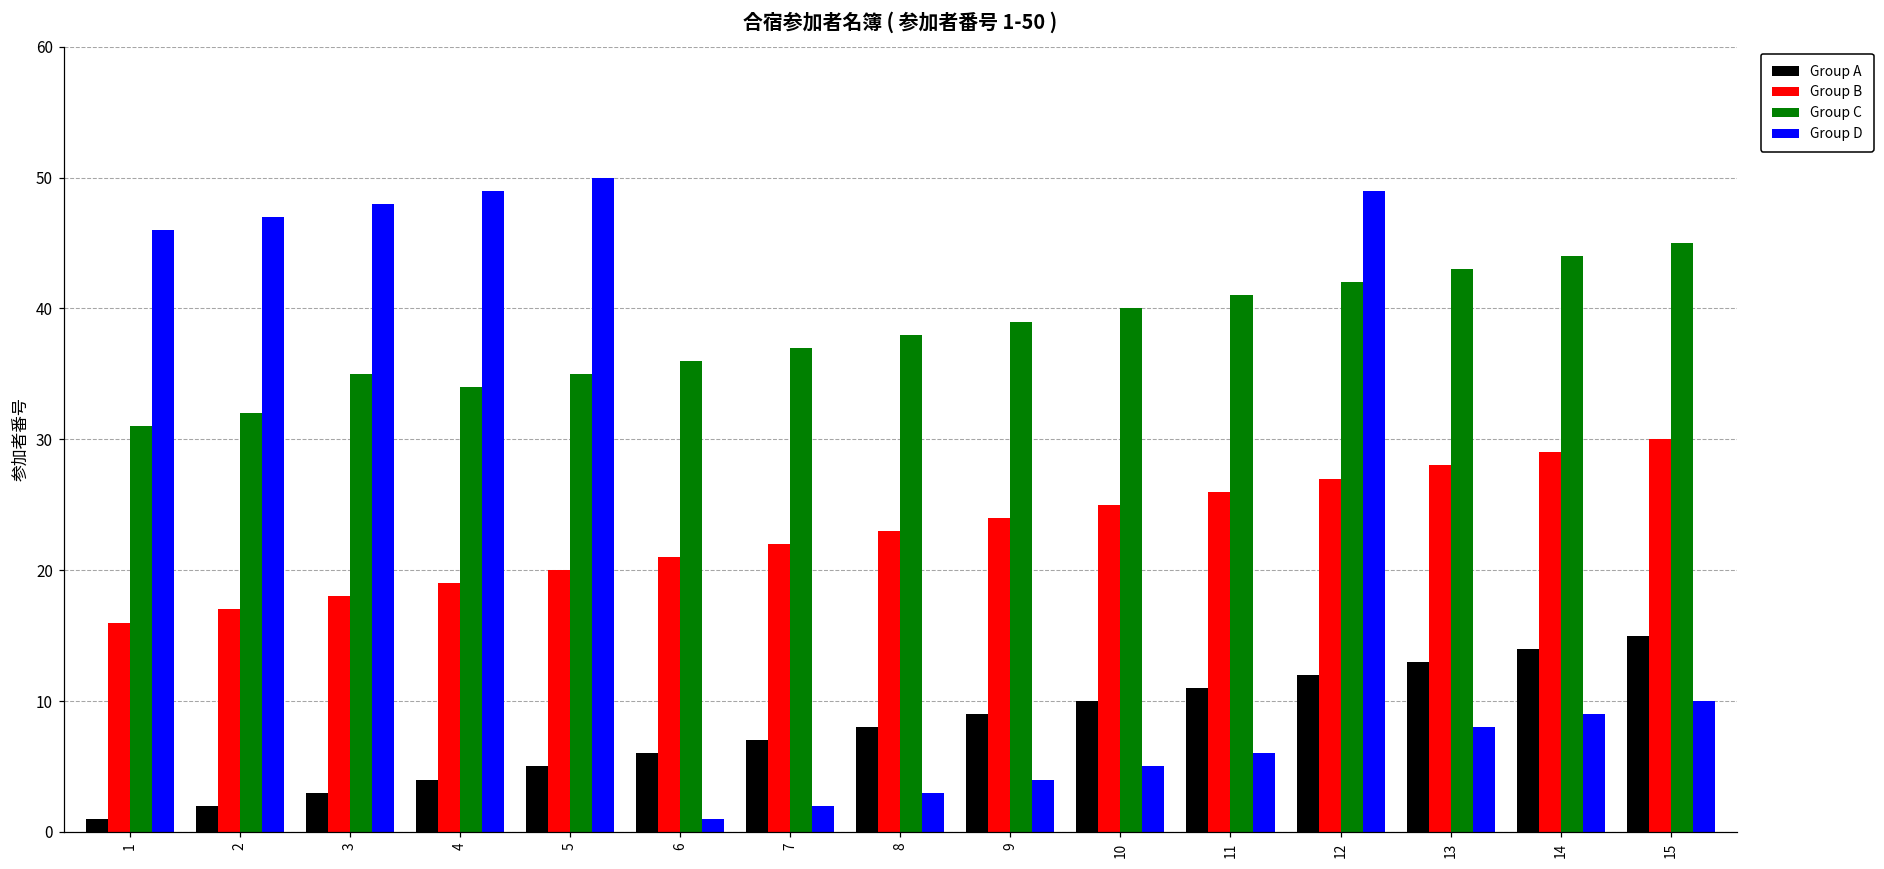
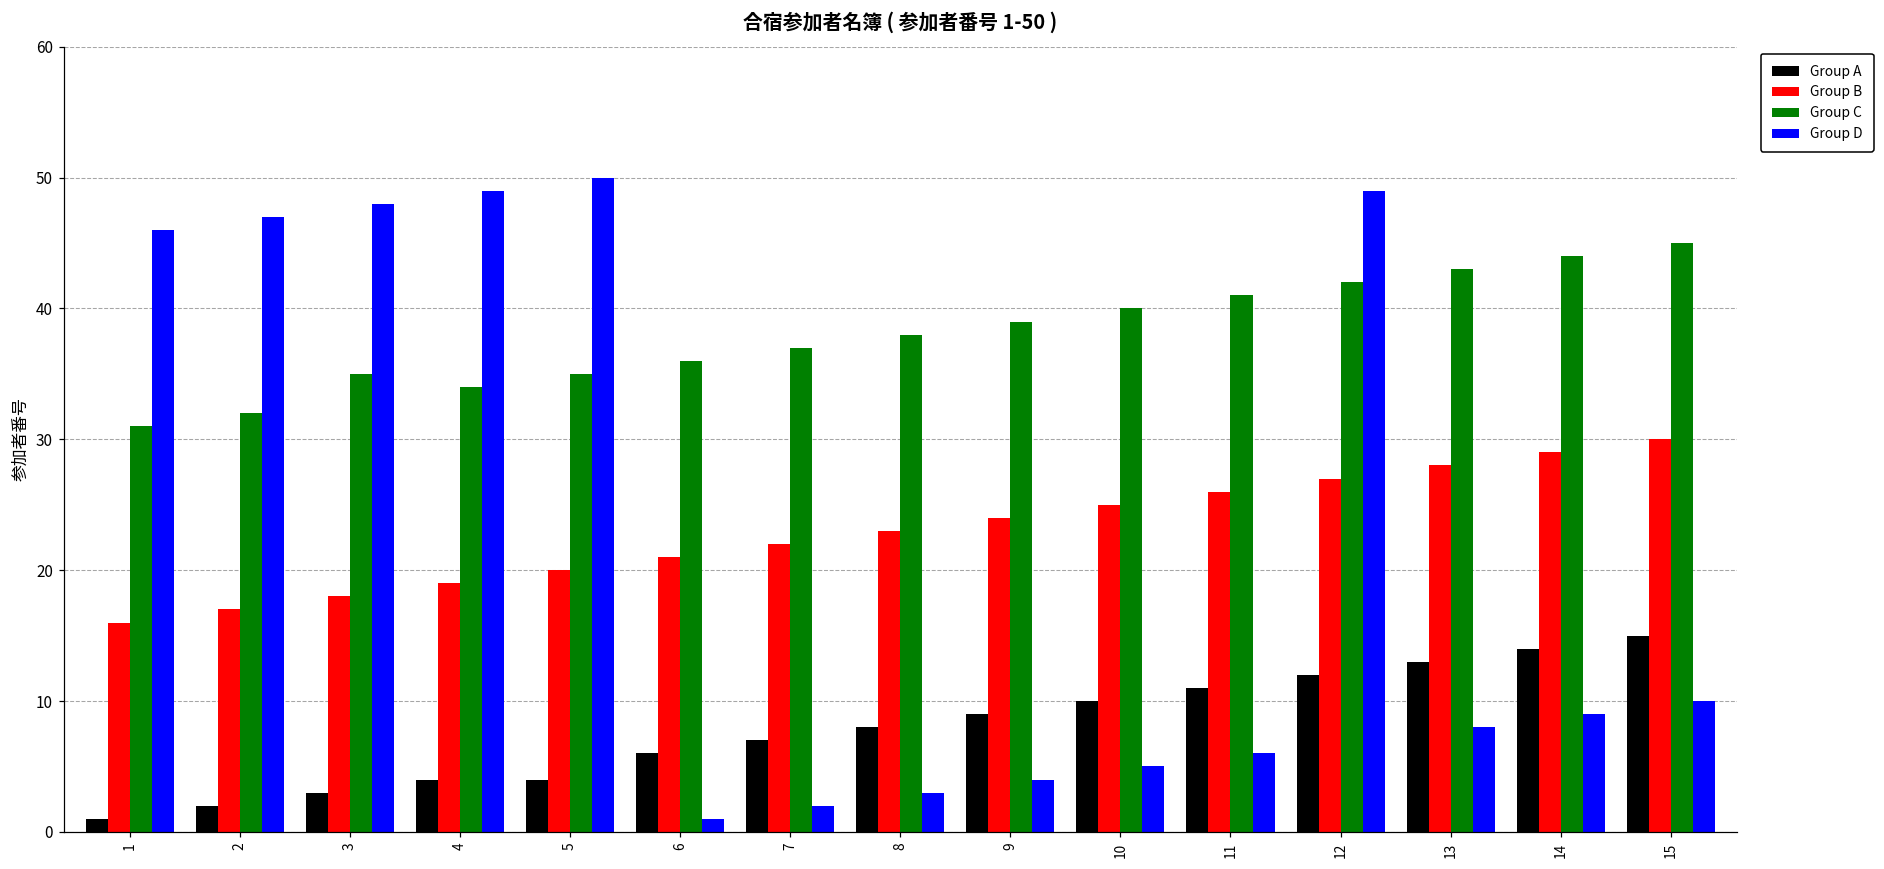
Group A, 5: 5 -> 4
